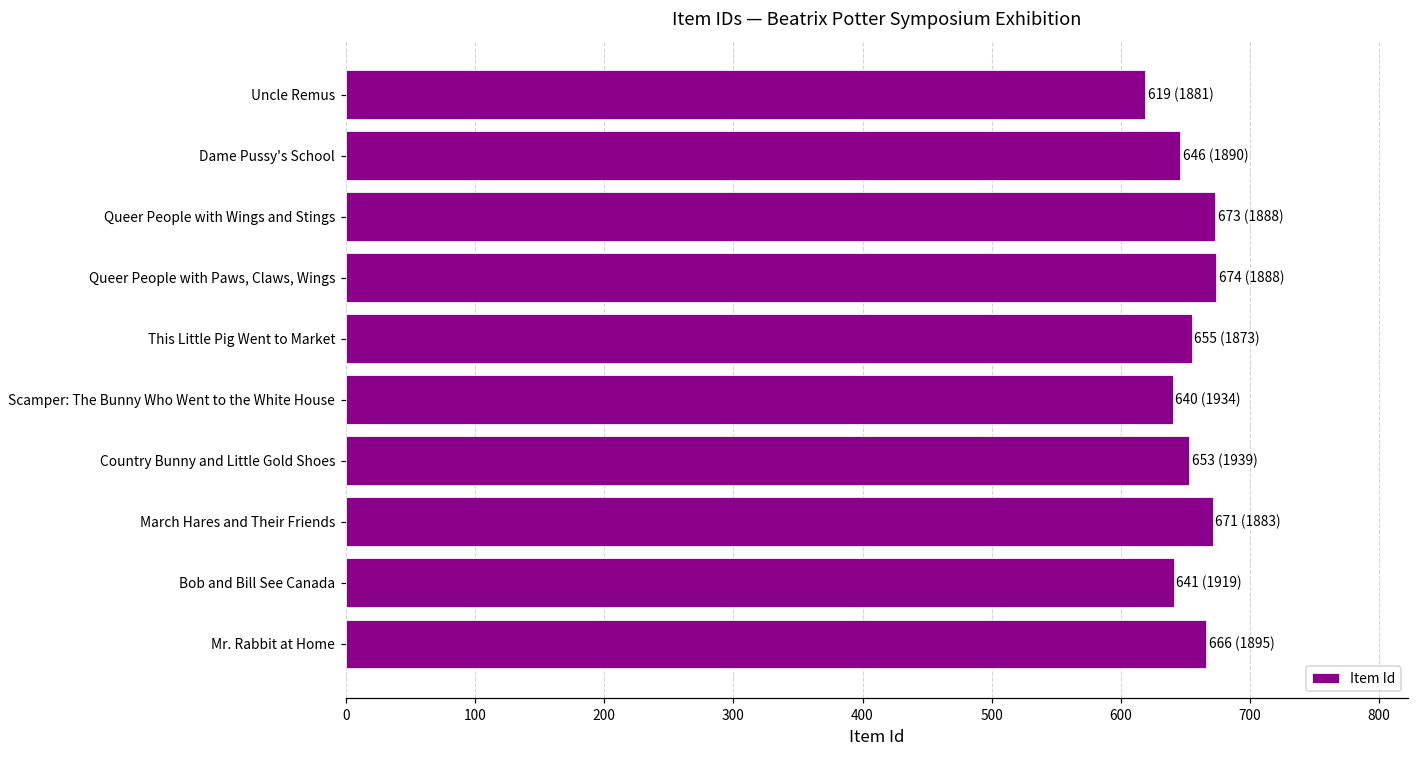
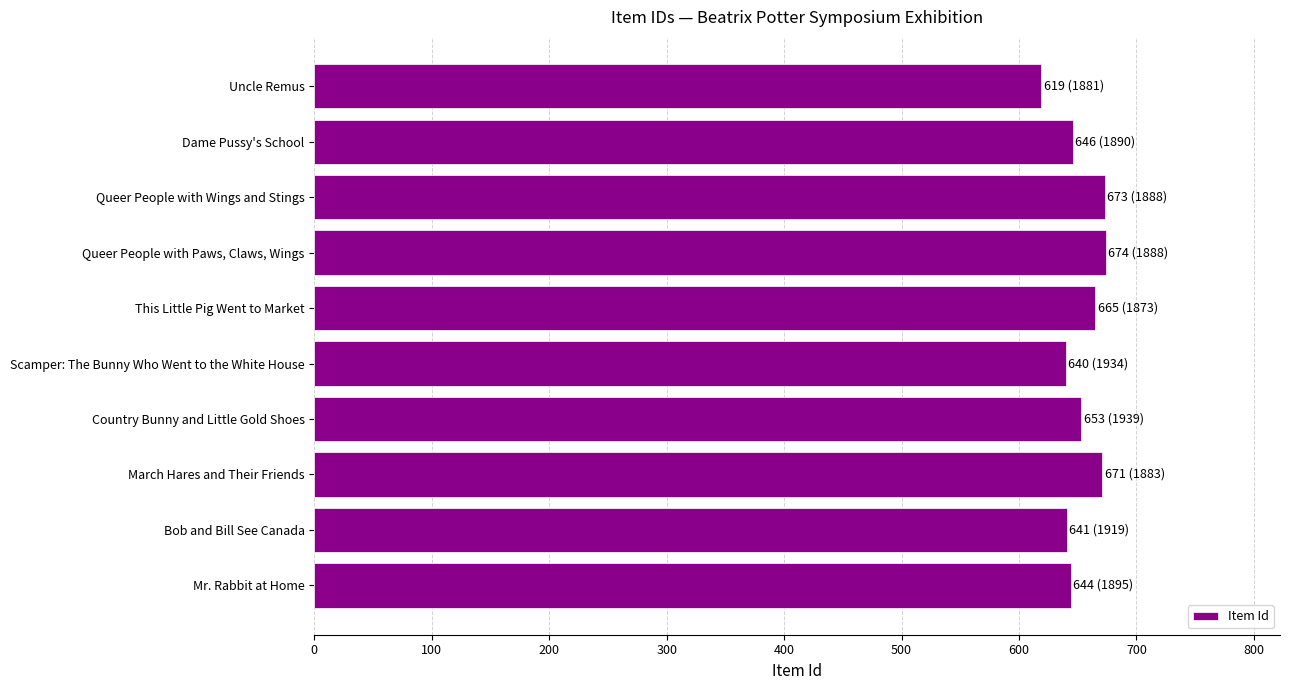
This Little Pig Went to Market: 655 -> 665
Mr. Rabbit at Home: 666 -> 644
